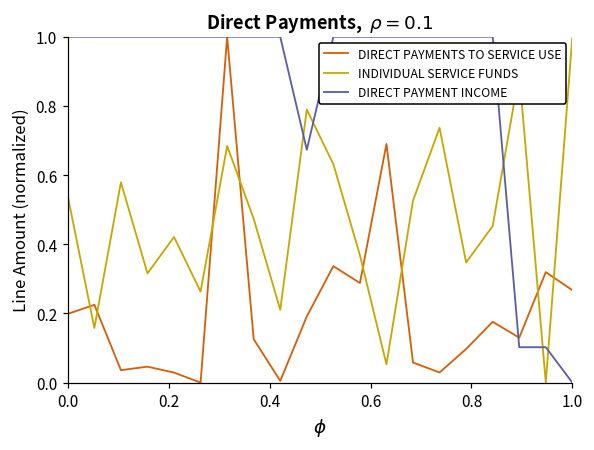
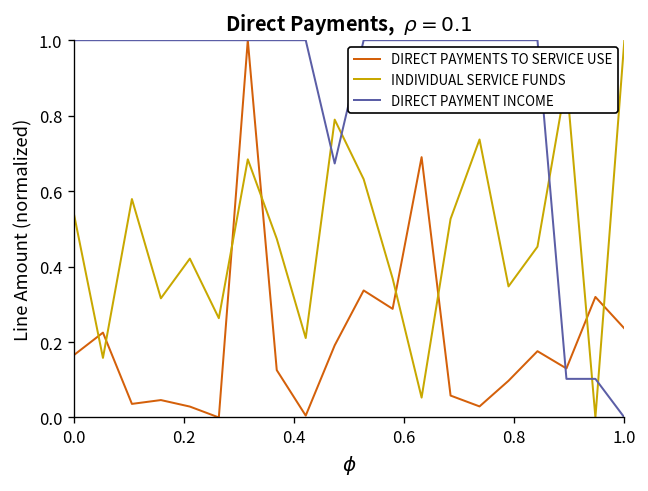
DIRECT PAYMENTS TO SERVICE USE, 0.0: 0.20 -> 0.17
DIRECT PAYMENTS TO SERVICE USE, 1.0: 0.27 -> 0.24
